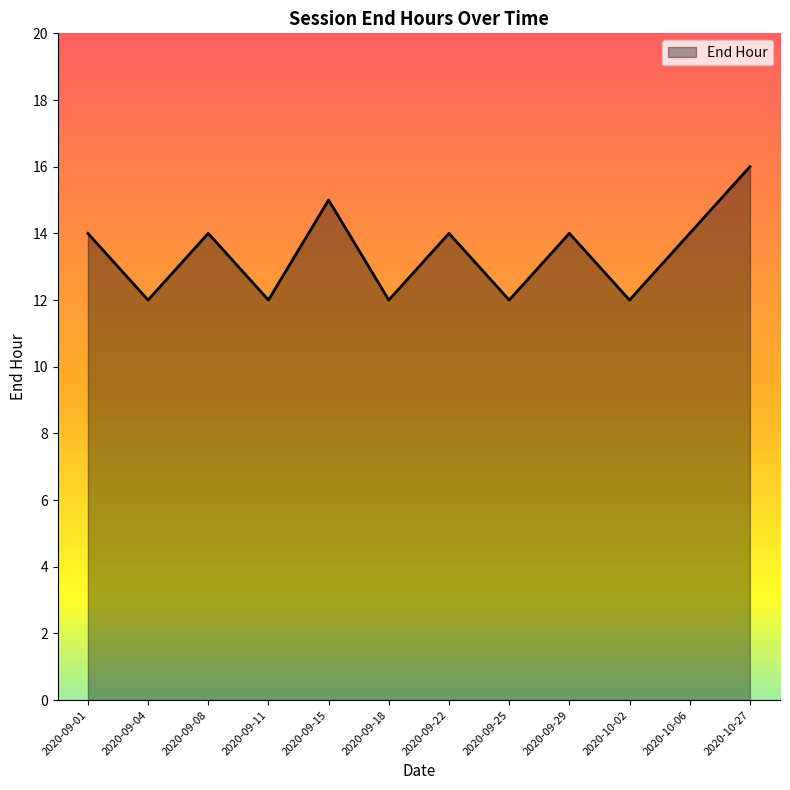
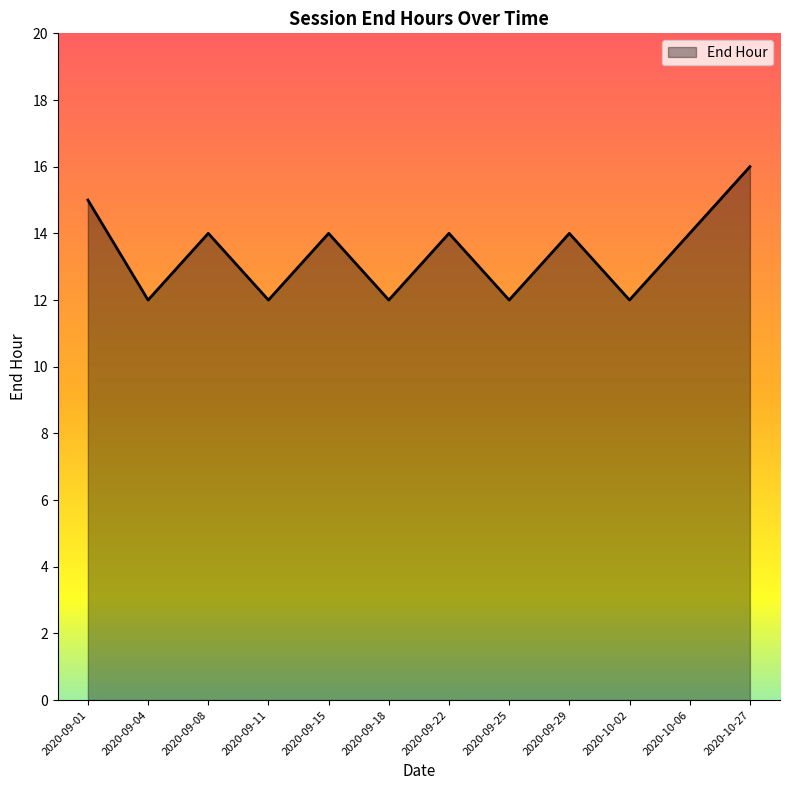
2020-09-01: 14 -> 15
2020-09-15: 15 -> 14
